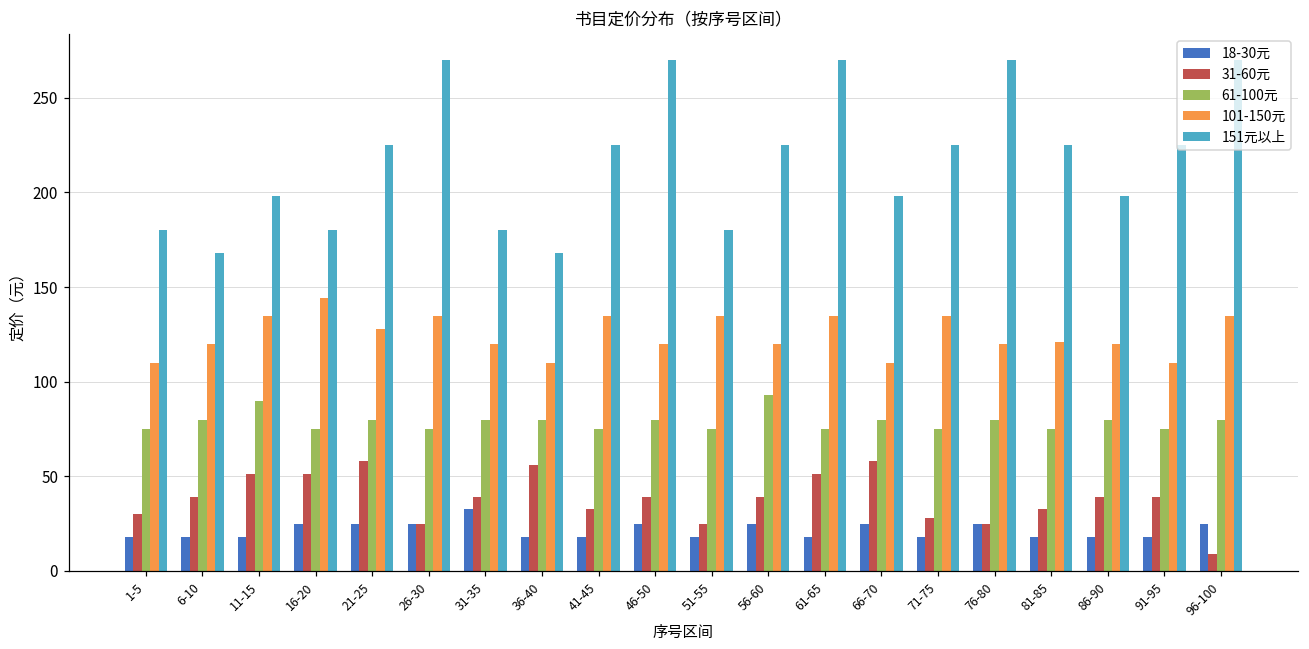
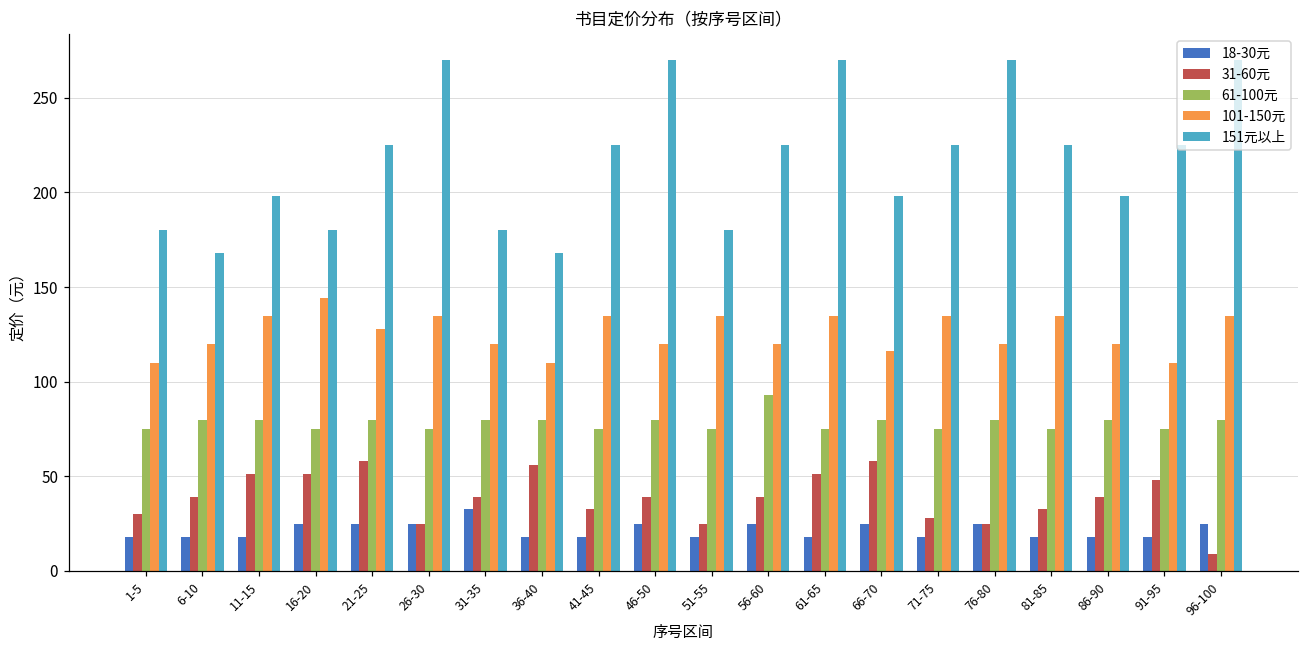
61-100元, 11-15: 90 -> 80
101-150元, 66-70: 110 -> 116
101-150元, 81-85: 121 -> 135
31-60元, 91-95: 39 -> 48
